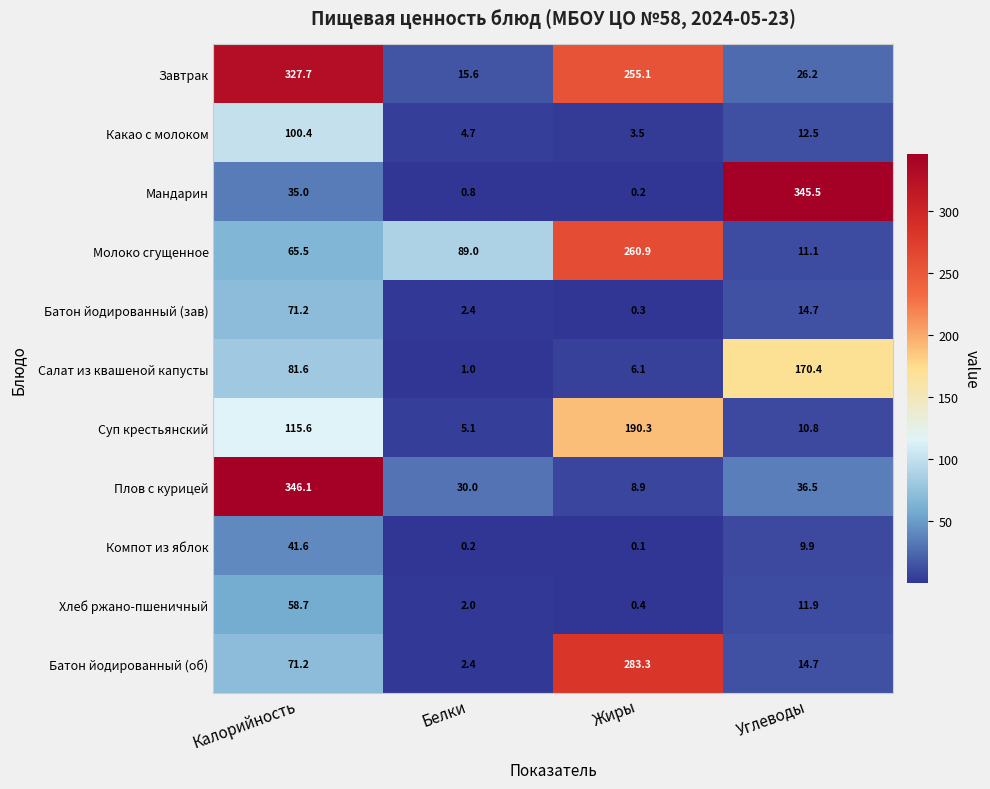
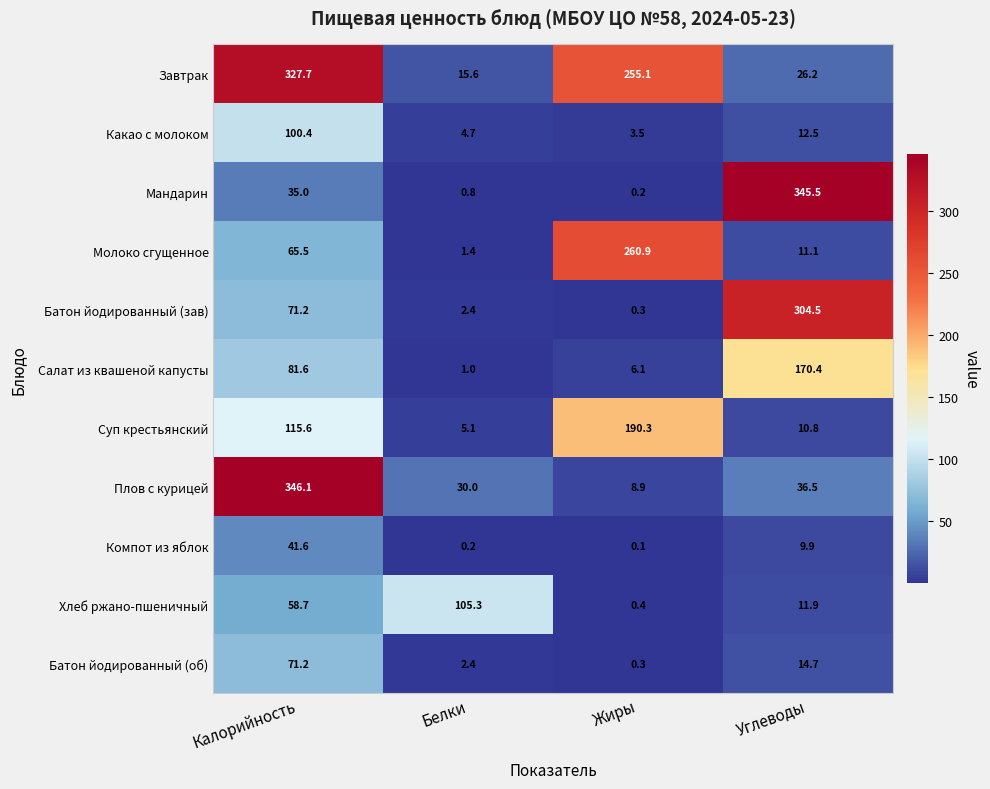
Молоко сгущенное, Белки: 89.0 -> 1.4
Батон йодированный (зав), Углеводы: 14.7 -> 304.5
Хлеб ржано-пшеничный, Белки: 2.0 -> 105.3
Батон йодированный (об), Жиры: 283.3 -> 0.3
